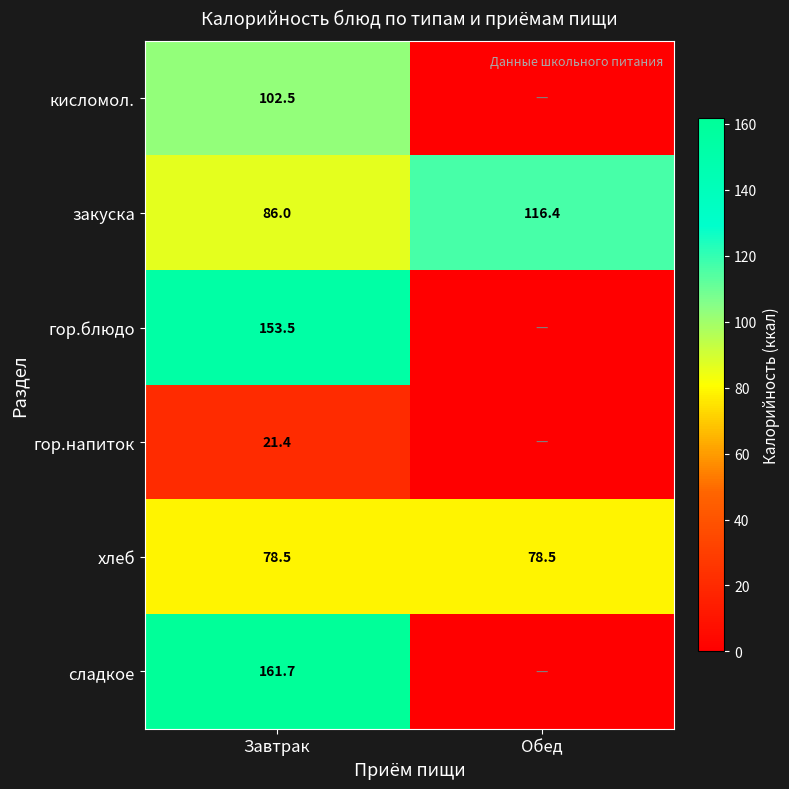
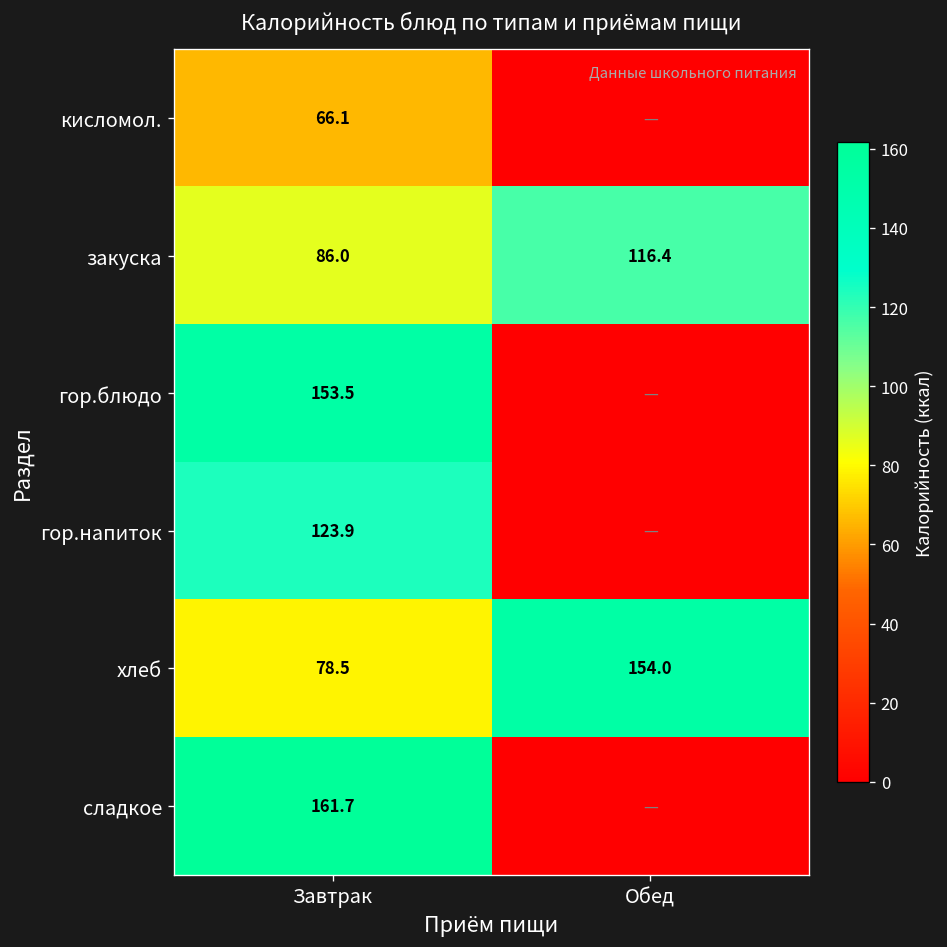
кисломол., Завтрак: 102.5 -> 66.1
гор.напиток, Завтрак: 21.4 -> 123.9
хлеб, Обед: 78.5 -> 154.0
